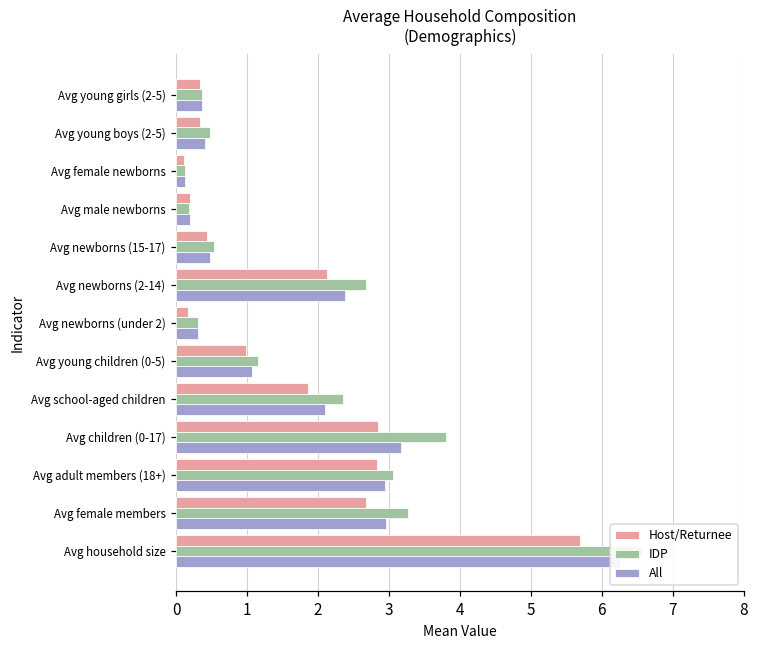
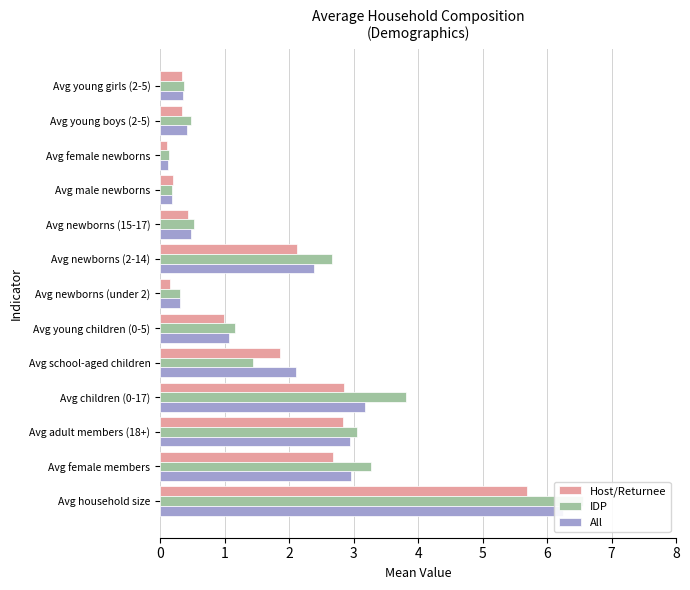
IDP, Avg school-aged children: 2.4 -> 1.4
